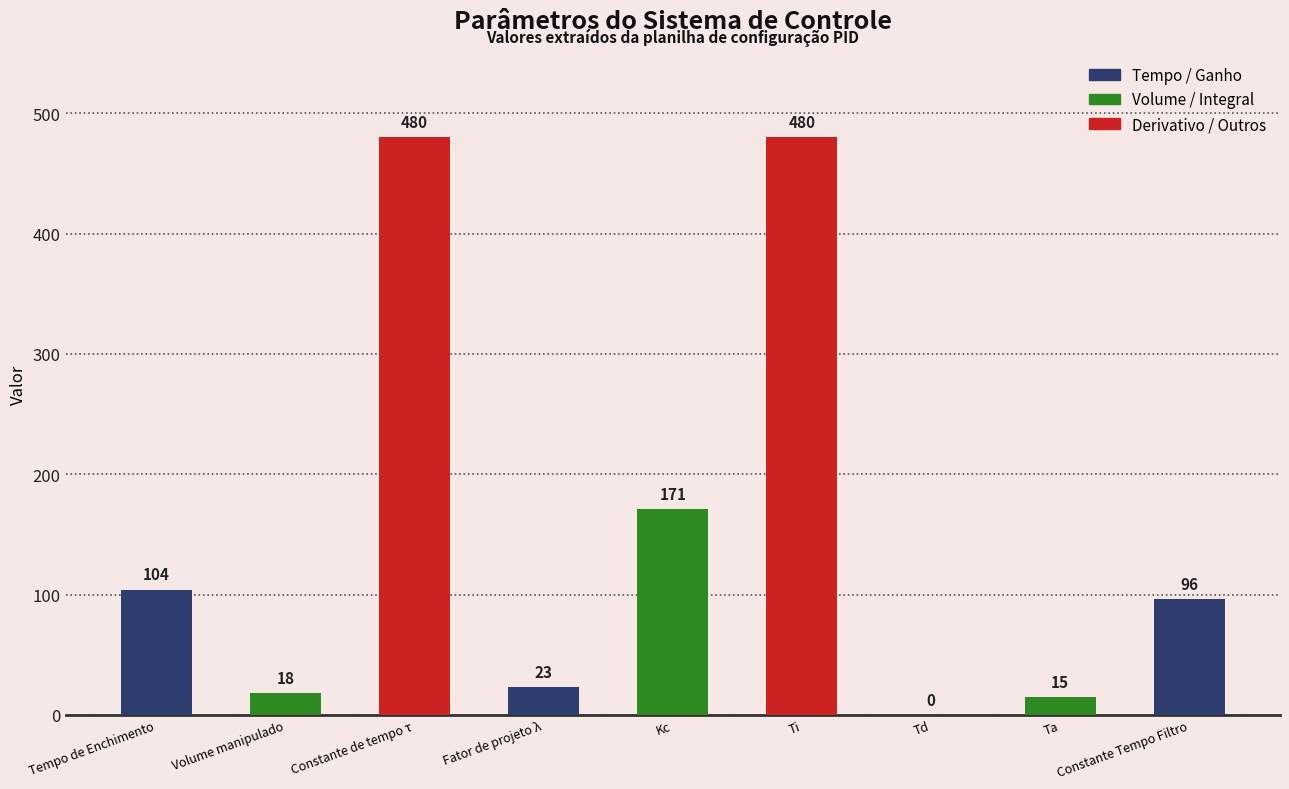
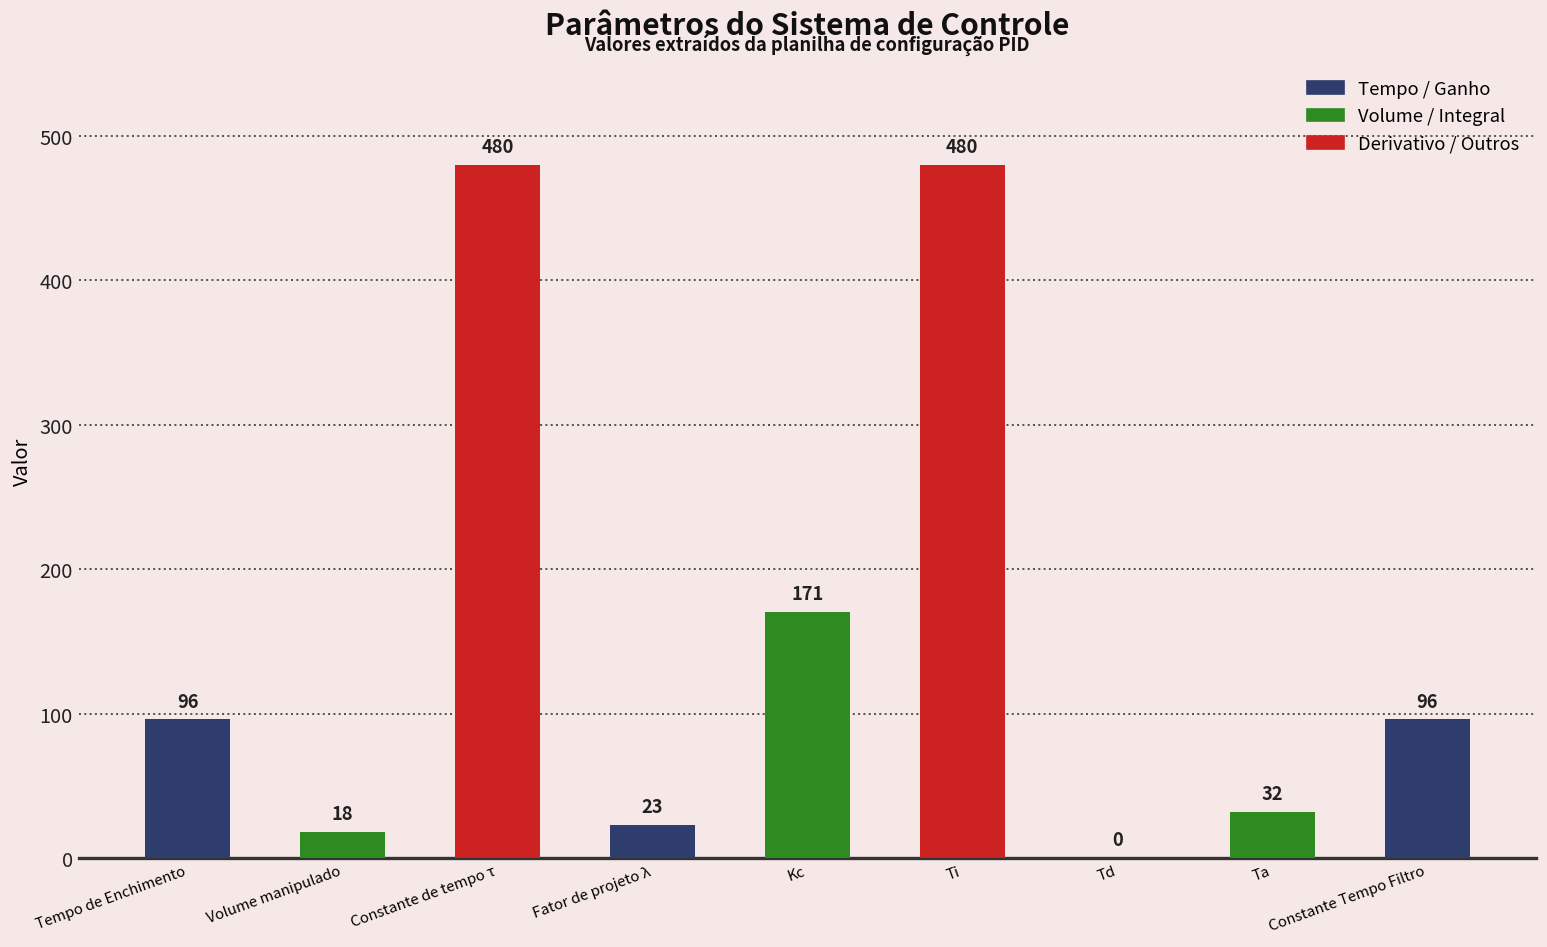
Tempo de Enchimento: 104 -> 96
Ta: 15 -> 32
